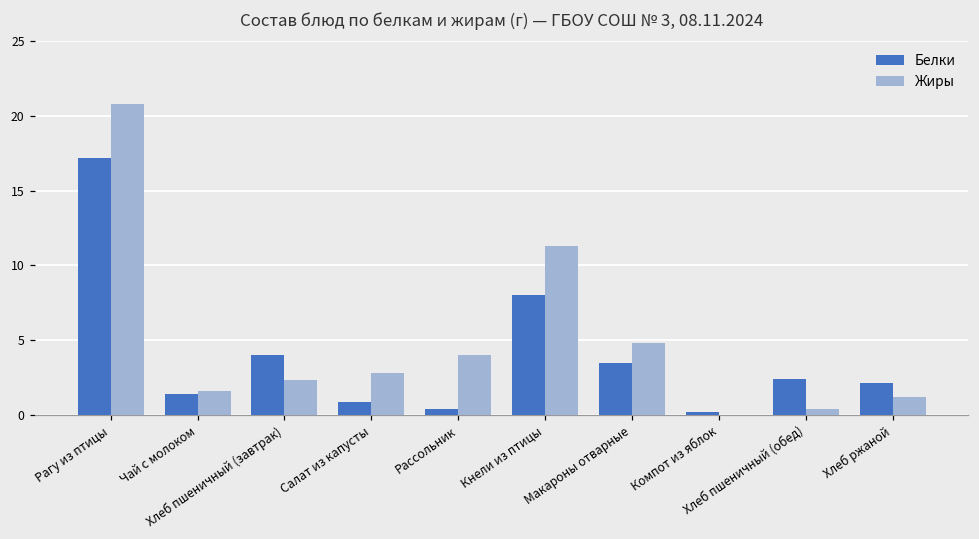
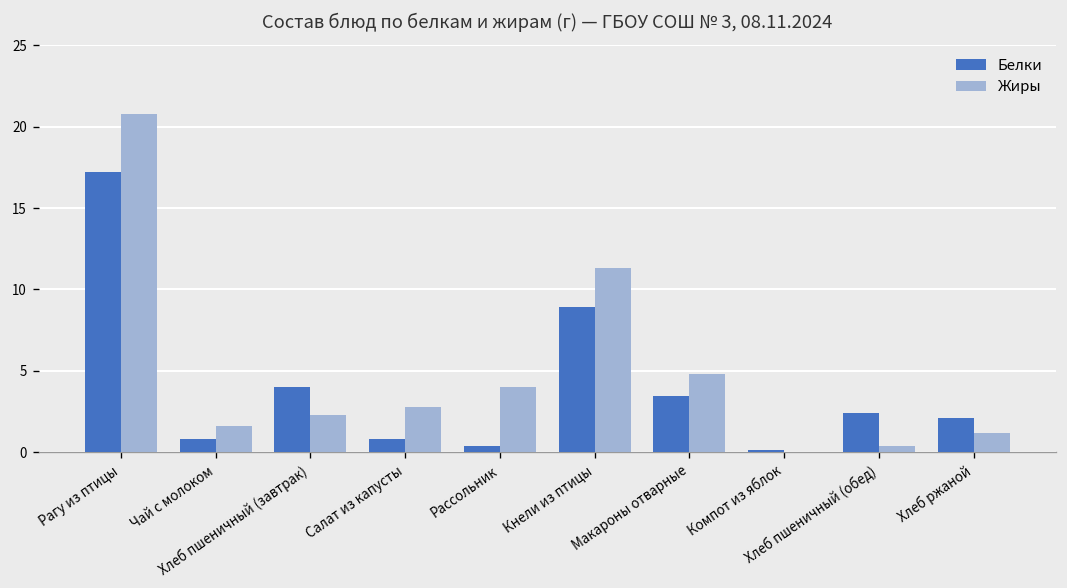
Белки, Чай с молоком: 1.4 -> 0.8
Белки, Кнели из птицы: 8.0 -> 8.9
